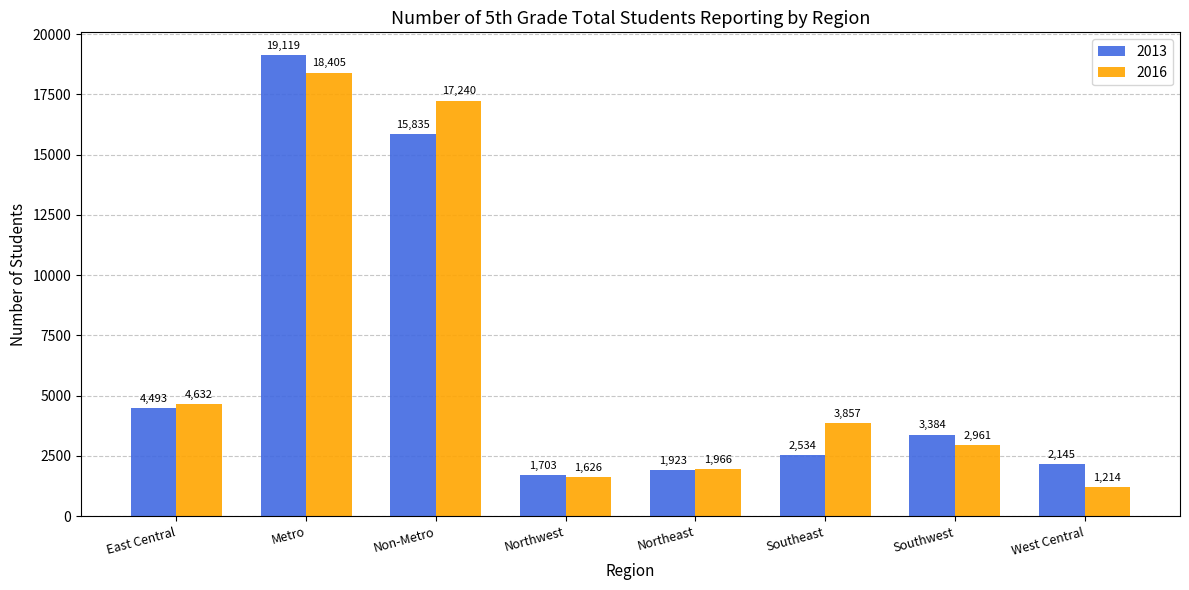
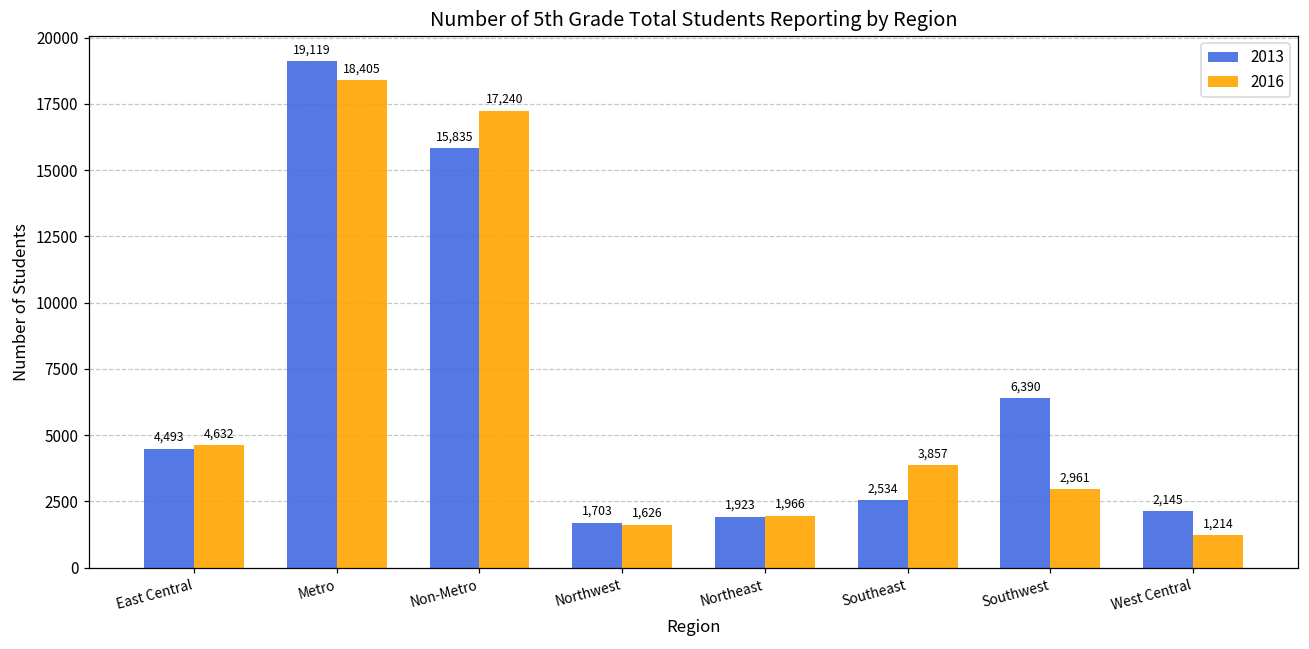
2013, Southwest: 3,384 -> 6,390
